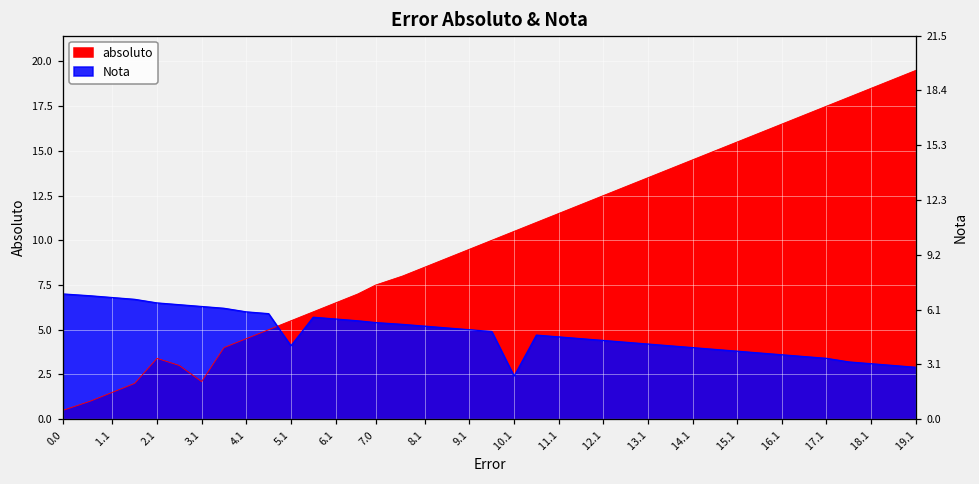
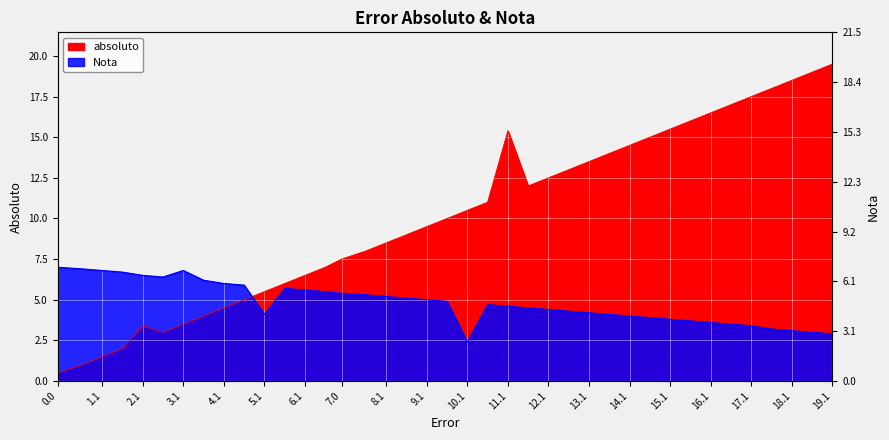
absoluto, 3.1: 2.1 -> 3.5
Nota, 3.1: 6.3 -> 6.8
absoluto, 11.1: 11.5 -> 15.4
